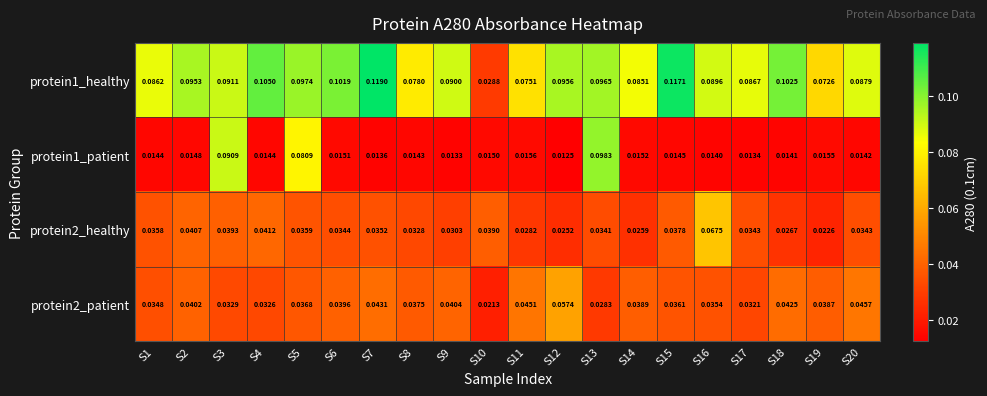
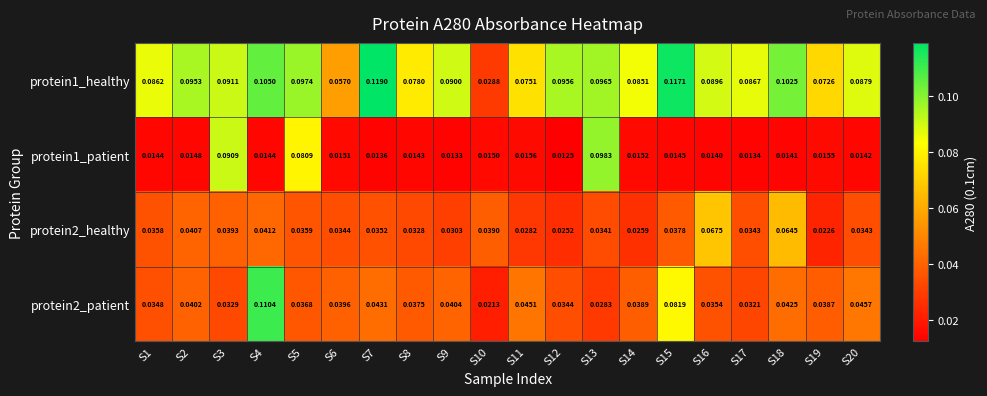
protein1_healthy, S6: 0.1019 -> 0.0570
protein2_healthy, S18: 0.0267 -> 0.0645
protein2_patient, S4: 0.0326 -> 0.1104
protein2_patient, S12: 0.0574 -> 0.0344
protein2_patient, S15: 0.0361 -> 0.0819
